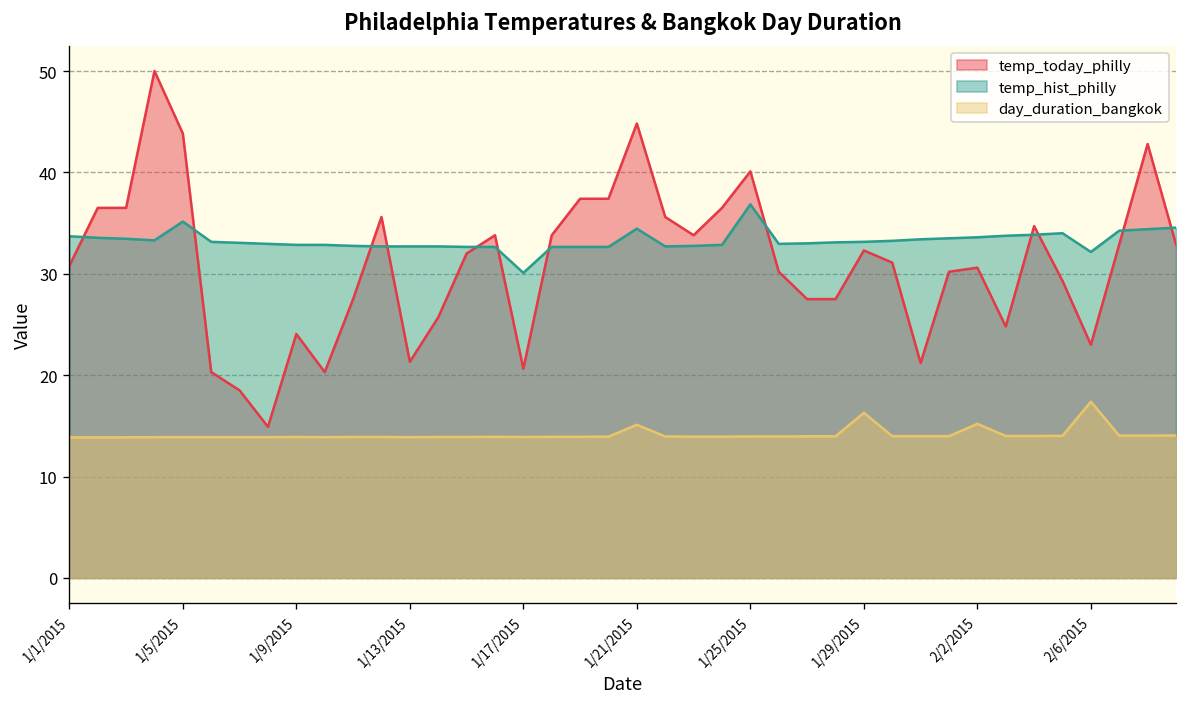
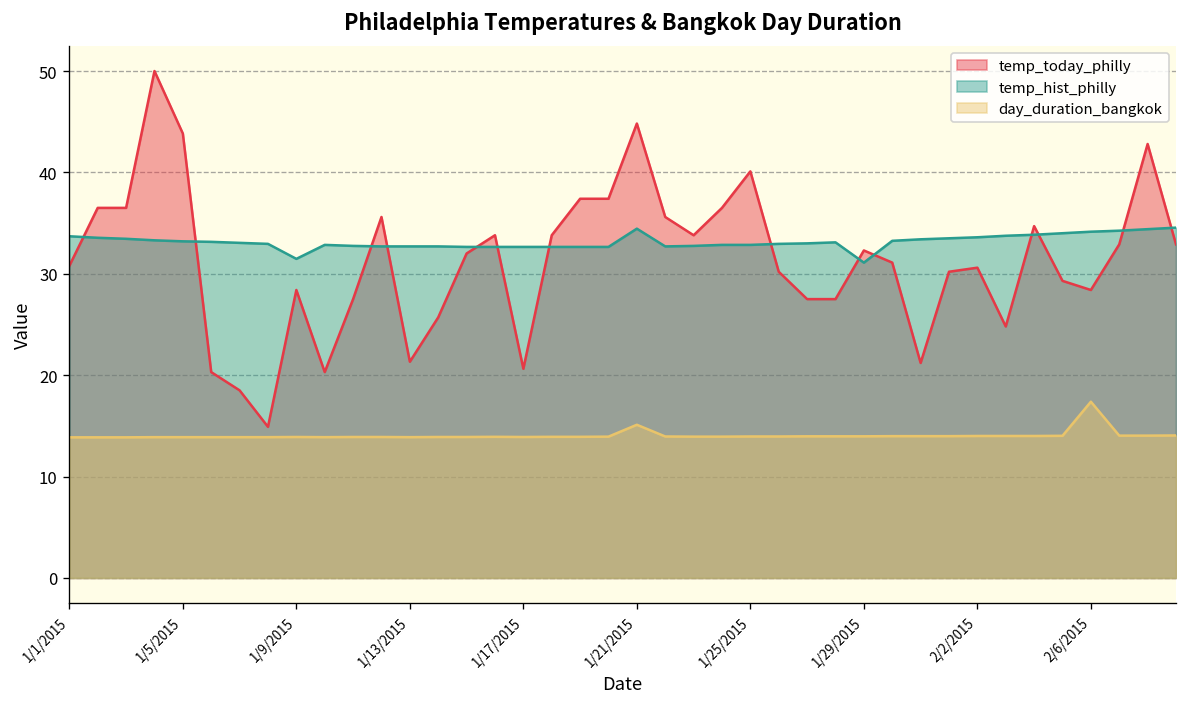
temp_hist_philly, 1/5/2015: 35 -> 33
temp_today_philly, 1/9/2015: 24 -> 28
temp_hist_philly, 1/9/2015: 33 -> 31
temp_hist_philly, 1/17/2015: 30 -> 33
temp_hist_philly, 1/25/2015: 37 -> 33
temp_hist_philly, 1/29/2015: 33 -> 31
day_duration_bangkok, 1/29/2015: 16 -> 14
day_duration_bangkok, 2/2/2015: 15 -> 14
temp_today_philly, 2/6/2015: 23 -> 28
temp_hist_philly, 2/6/2015: 32 -> 34
